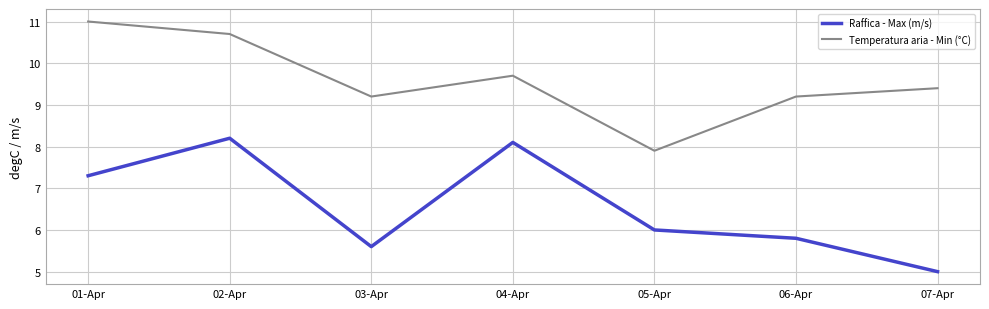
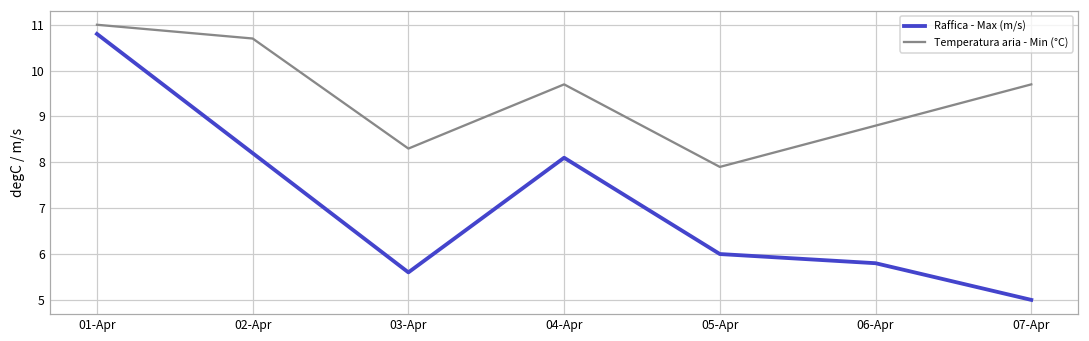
Raffica - Max (m/s), 01-Apr: 7.3 -> 10.8
Temperatura aria - Min (°C), 03-Apr: 9.2 -> 8.3
Temperatura aria - Min (°C), 06-Apr: 9.2 -> 8.8
Temperatura aria - Min (°C), 07-Apr: 9.4 -> 9.7
